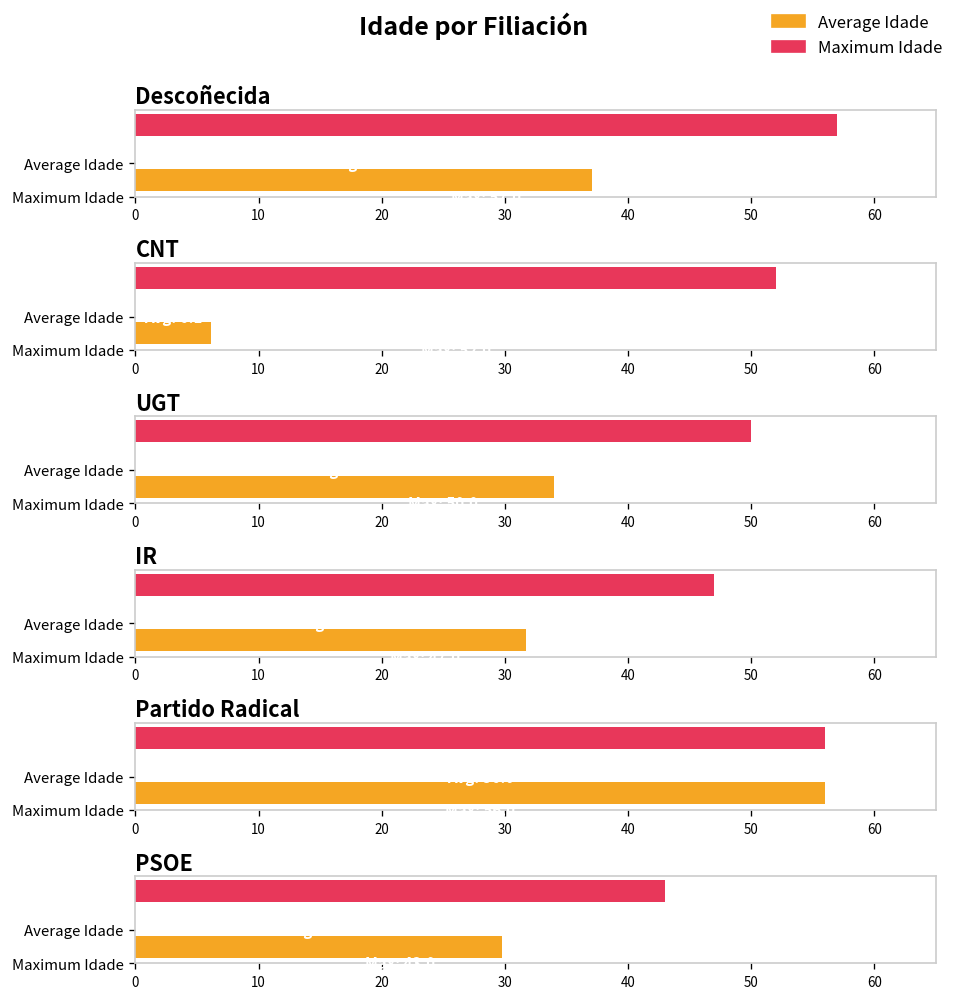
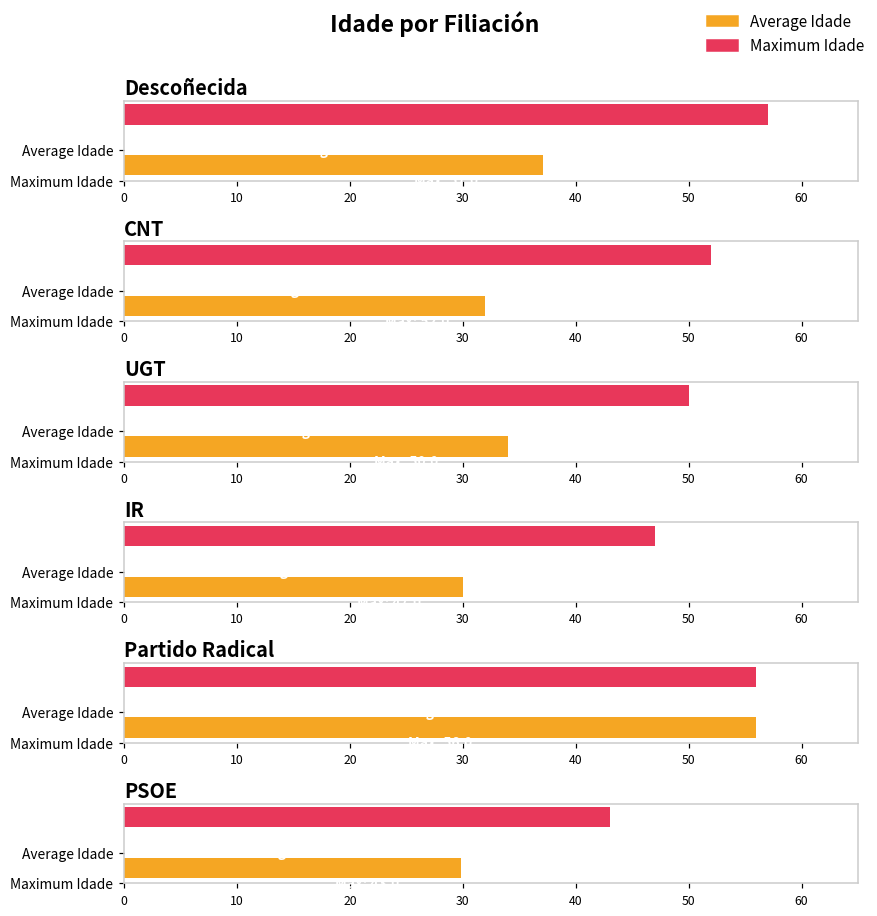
CNT, Maximum Idade: 6.1 -> 32.0
IR, Maximum Idade: 31.7 -> 30.0
